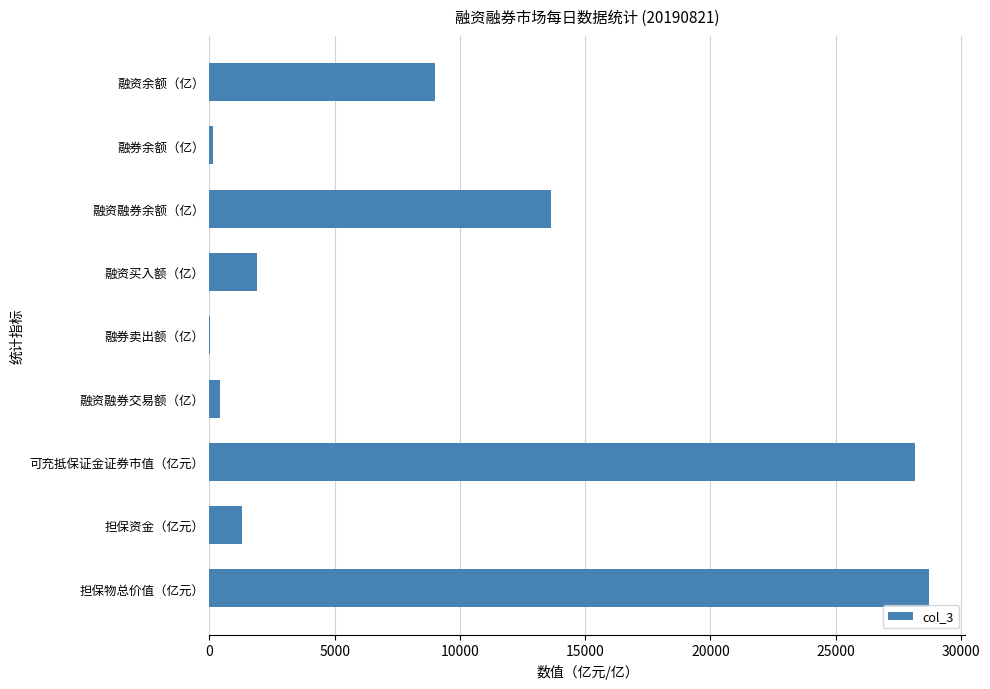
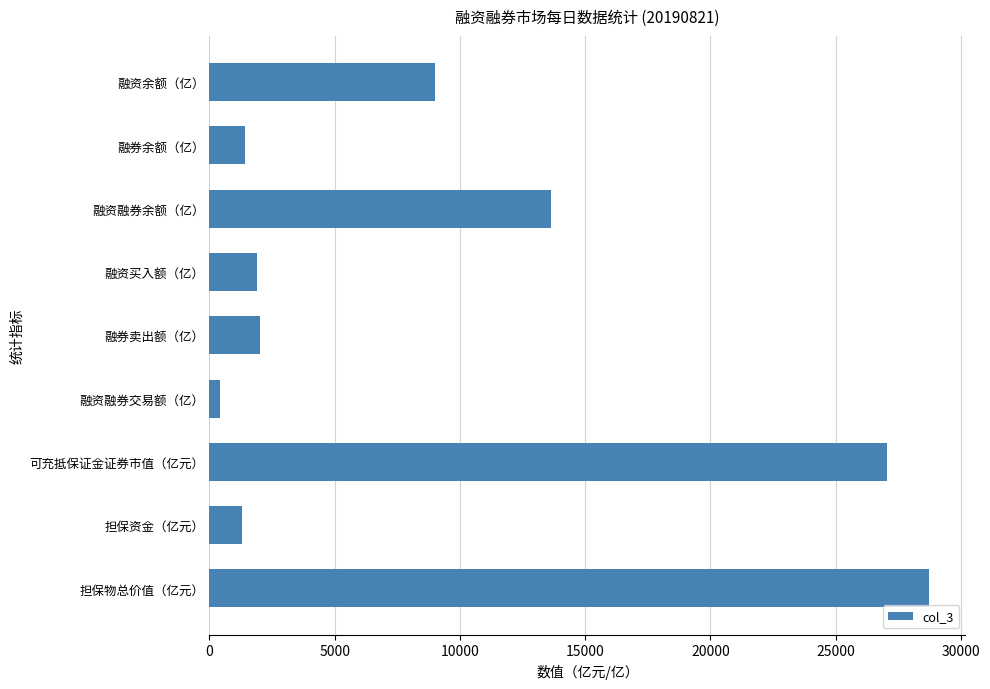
融券余额（亿）: 100 -> 1400
融券卖出额（亿）: 0 -> 2000
可充抵保证金证券市值（亿元）: 28200 -> 27100
